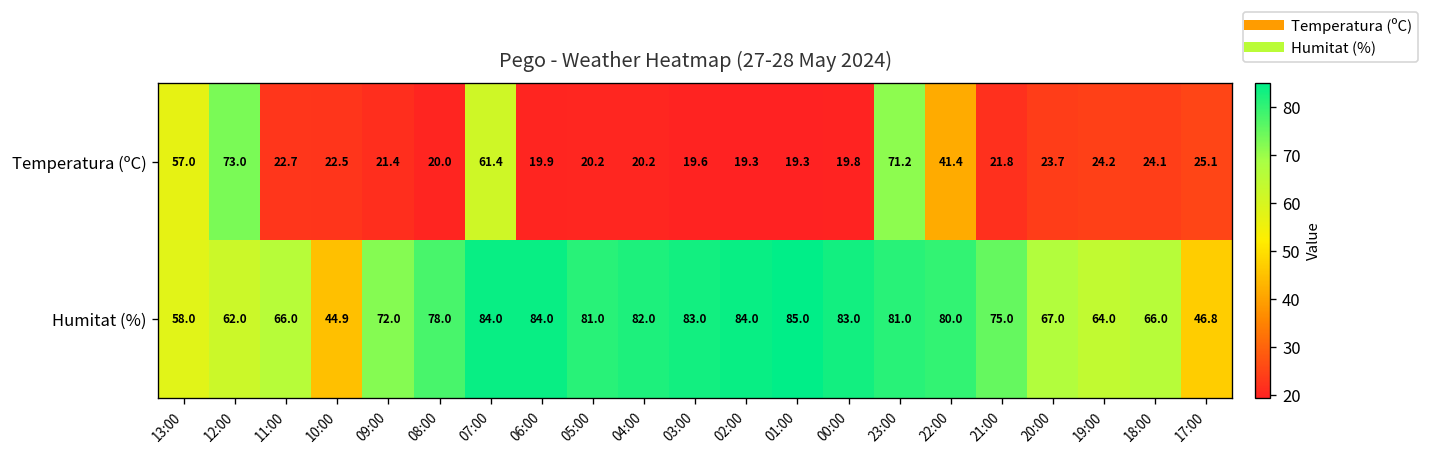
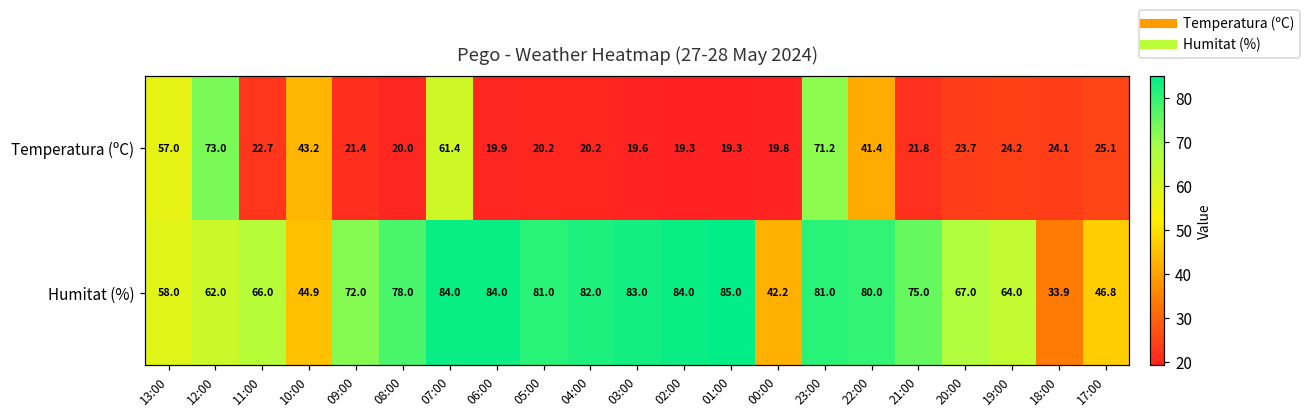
Temperatura (ºC), 10:00: 22.5 -> 43.2
Humitat (%), 00:00: 83.0 -> 42.2
Humitat (%), 18:00: 66.0 -> 33.9
